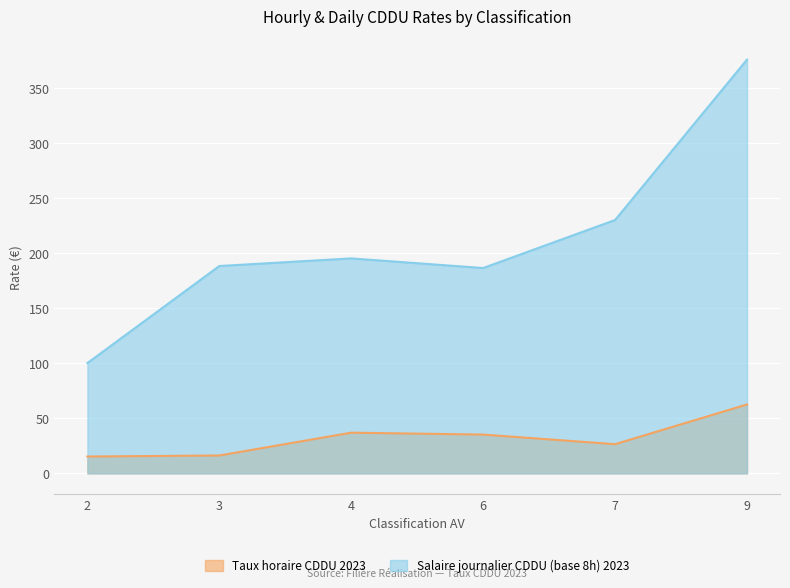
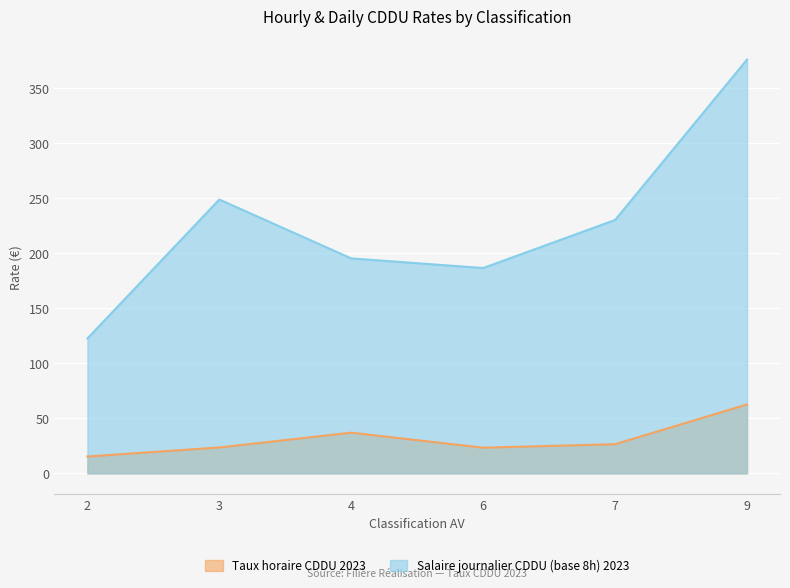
Salaire journalier CDDU (base 8h) 2023, 2: 100 -> 123
Taux horaire CDDU 2023, 3: 16 -> 24
Salaire journalier CDDU (base 8h) 2023, 3: 188 -> 249
Taux horaire CDDU 2023, 6: 35 -> 23
